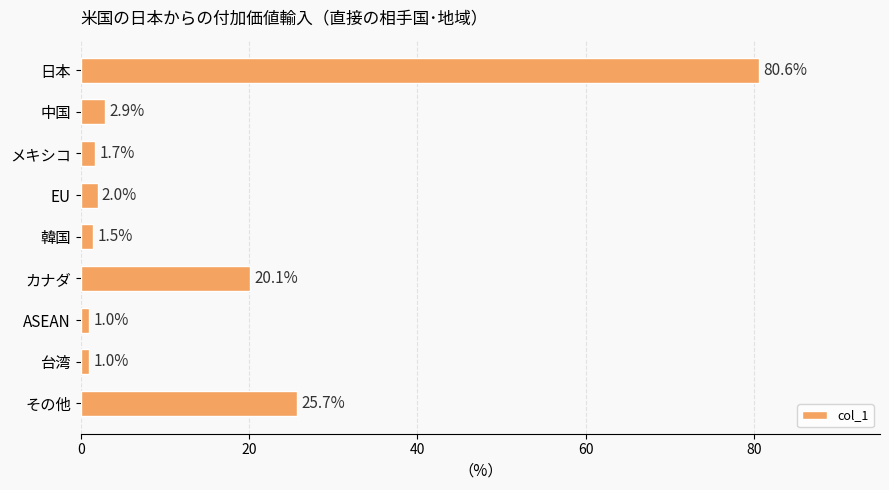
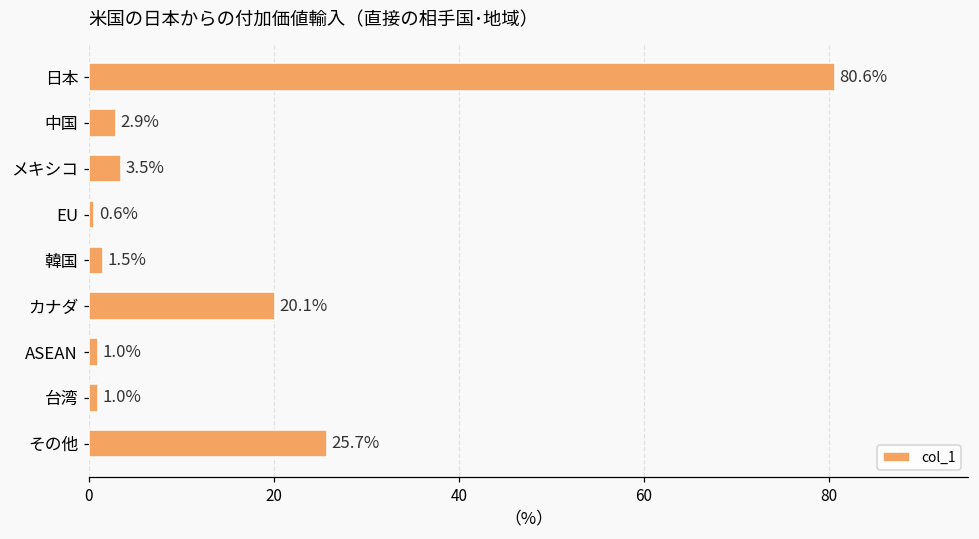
メキシコ: 1.7% -> 3.5%
EU: 2.0% -> 0.6%
